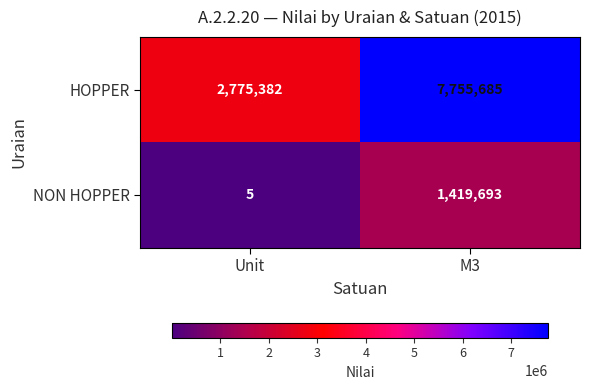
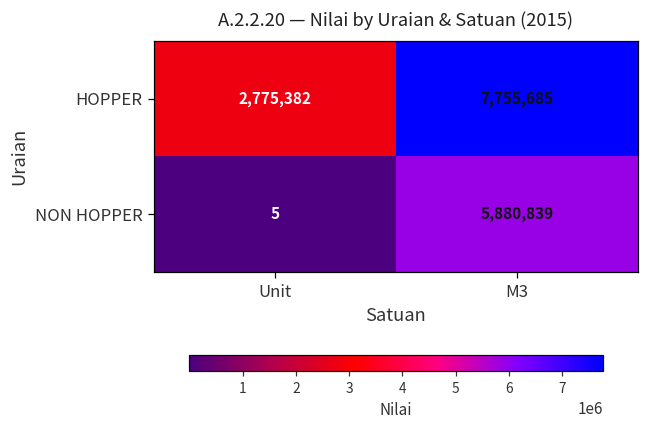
NON HOPPER, M3: 1,419,693 -> 5,880,839
